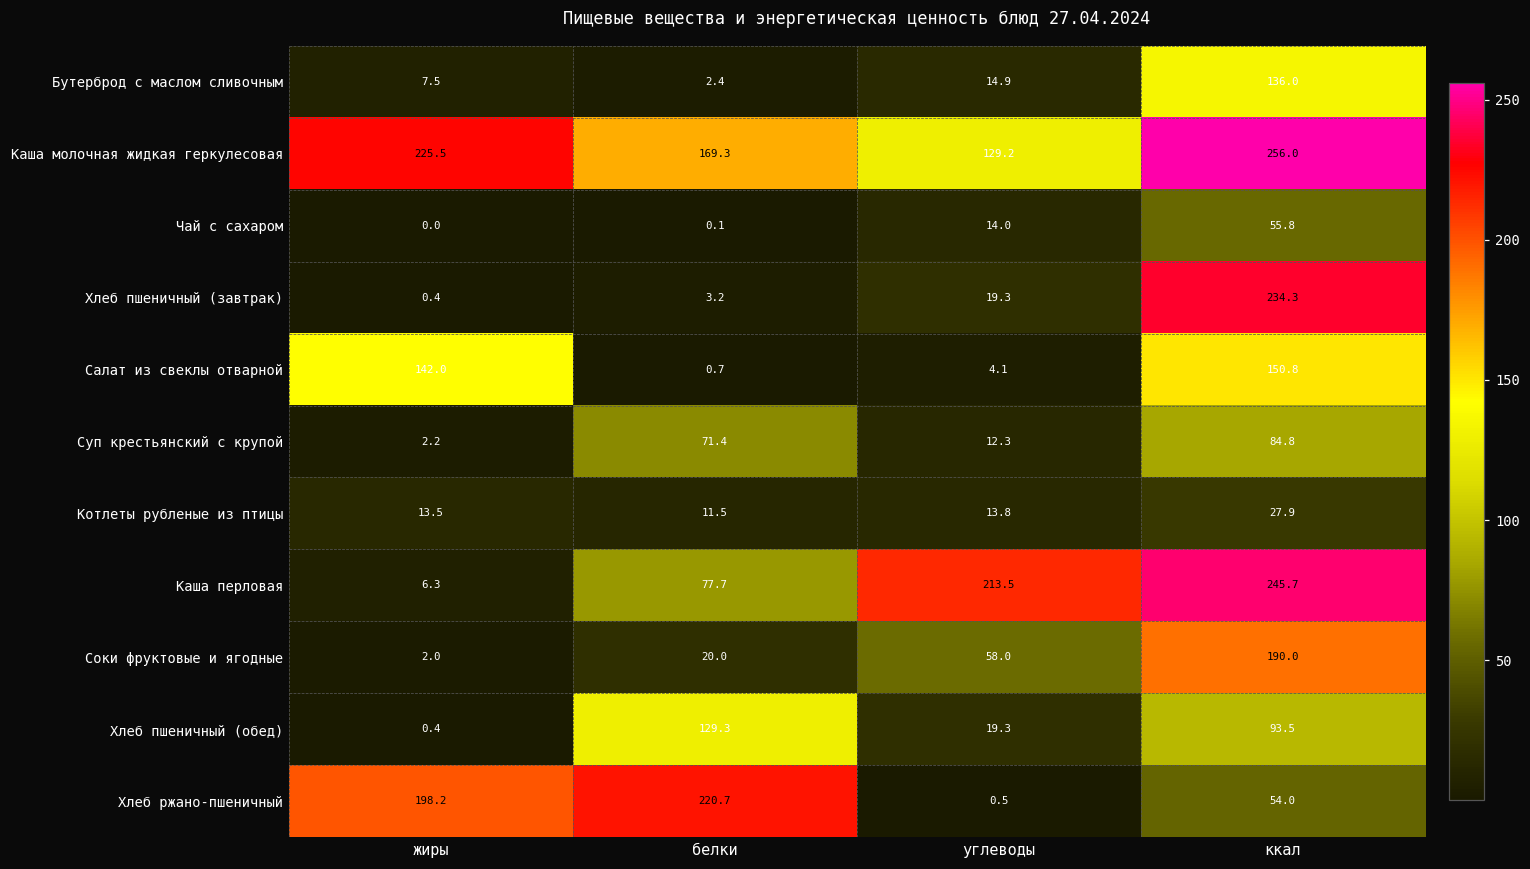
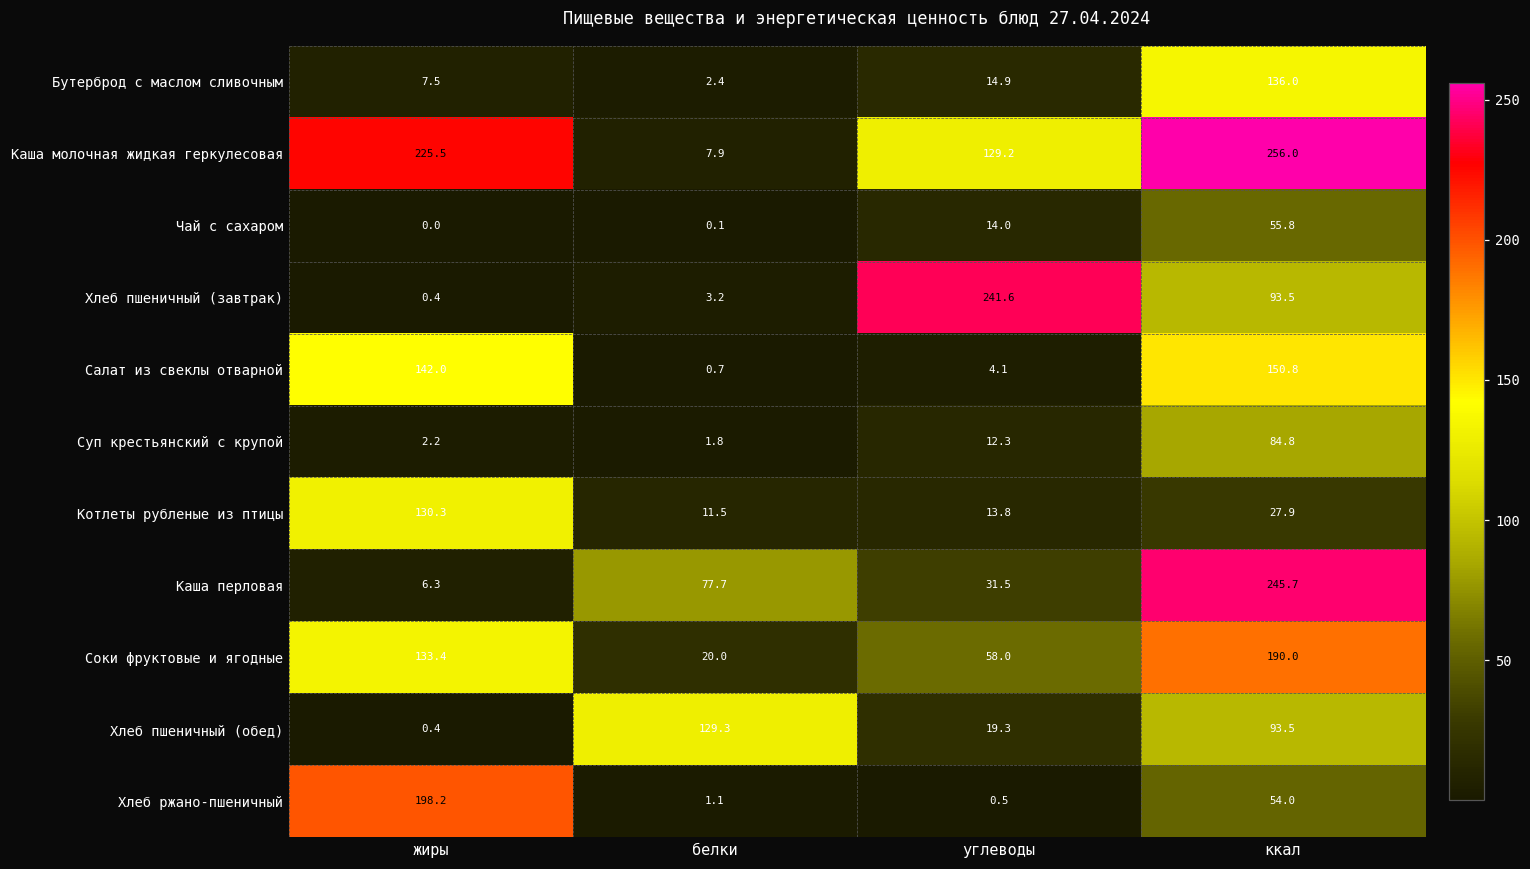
Каша молочная жидкая геркулесовая, белки: 169.3 -> 7.9
Хлеб пшеничный (завтрак), углеводы: 19.3 -> 241.6
Хлеб пшеничный (завтрак), ккал: 234.3 -> 93.5
Суп крестьянский с крупой, белки: 71.4 -> 1.8
Котлеты рубленые из птицы, жиры: 13.5 -> 130.3
Каша перловая, углеводы: 213.5 -> 31.5
Соки фруктовые и ягодные, жиры: 2.0 -> 133.4
Хлеб ржано-пшеничный, белки: 220.7 -> 1.1
